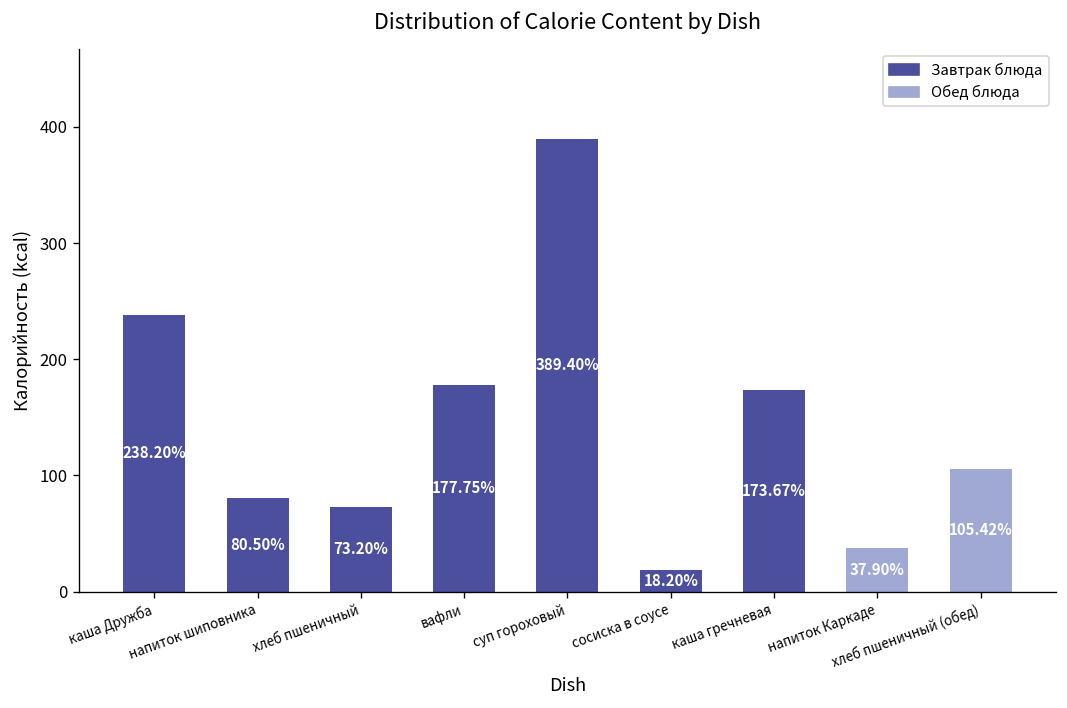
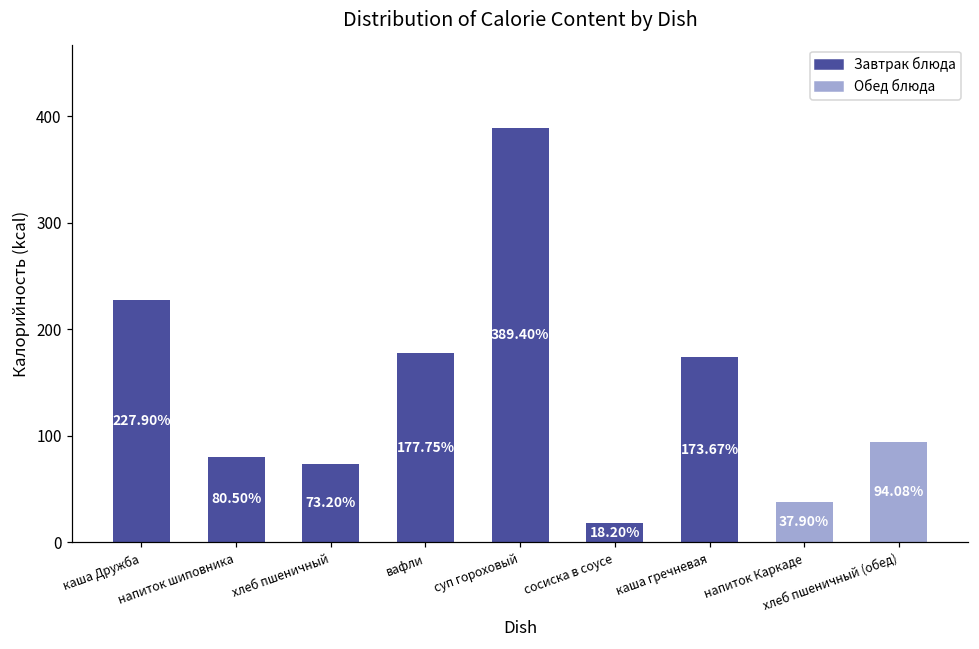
каша Дружба: 238.20% -> 227.90%
хлеб пшеничный (обед): 105.42% -> 94.08%
